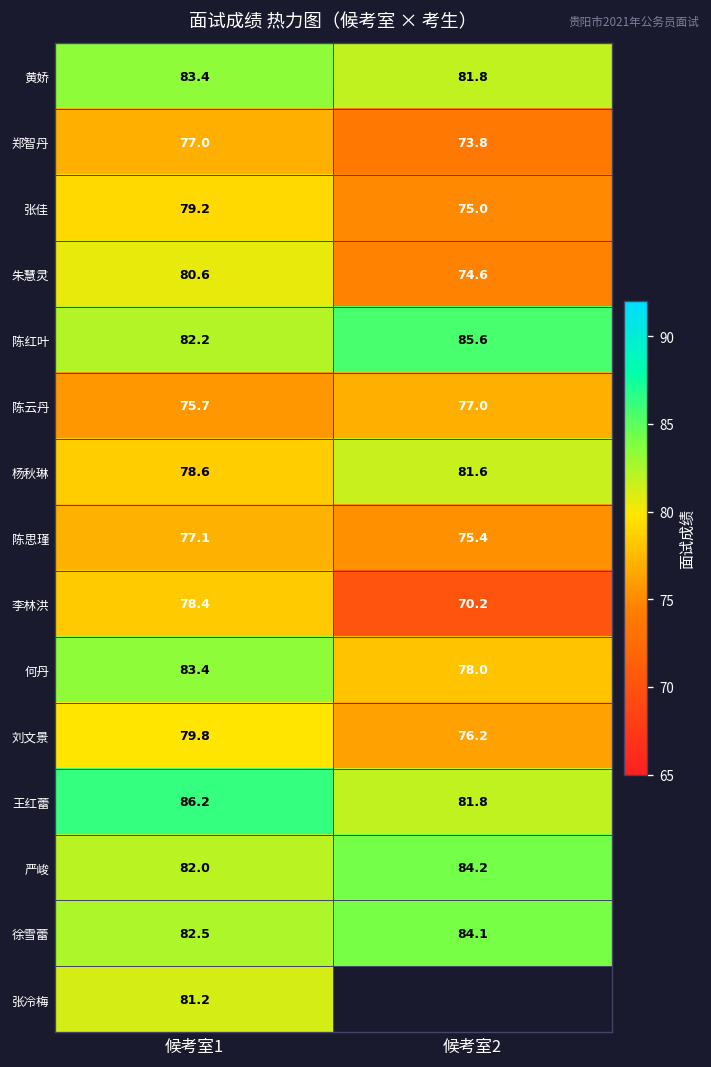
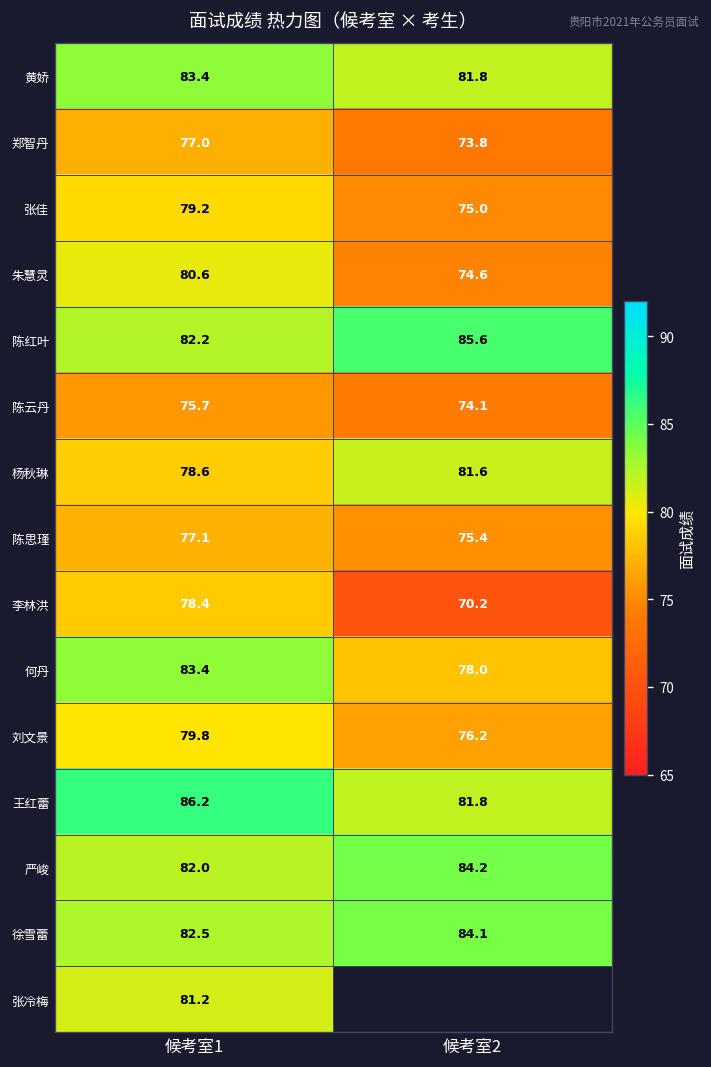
陈云丹, 候考室2: 77.0 -> 74.1
